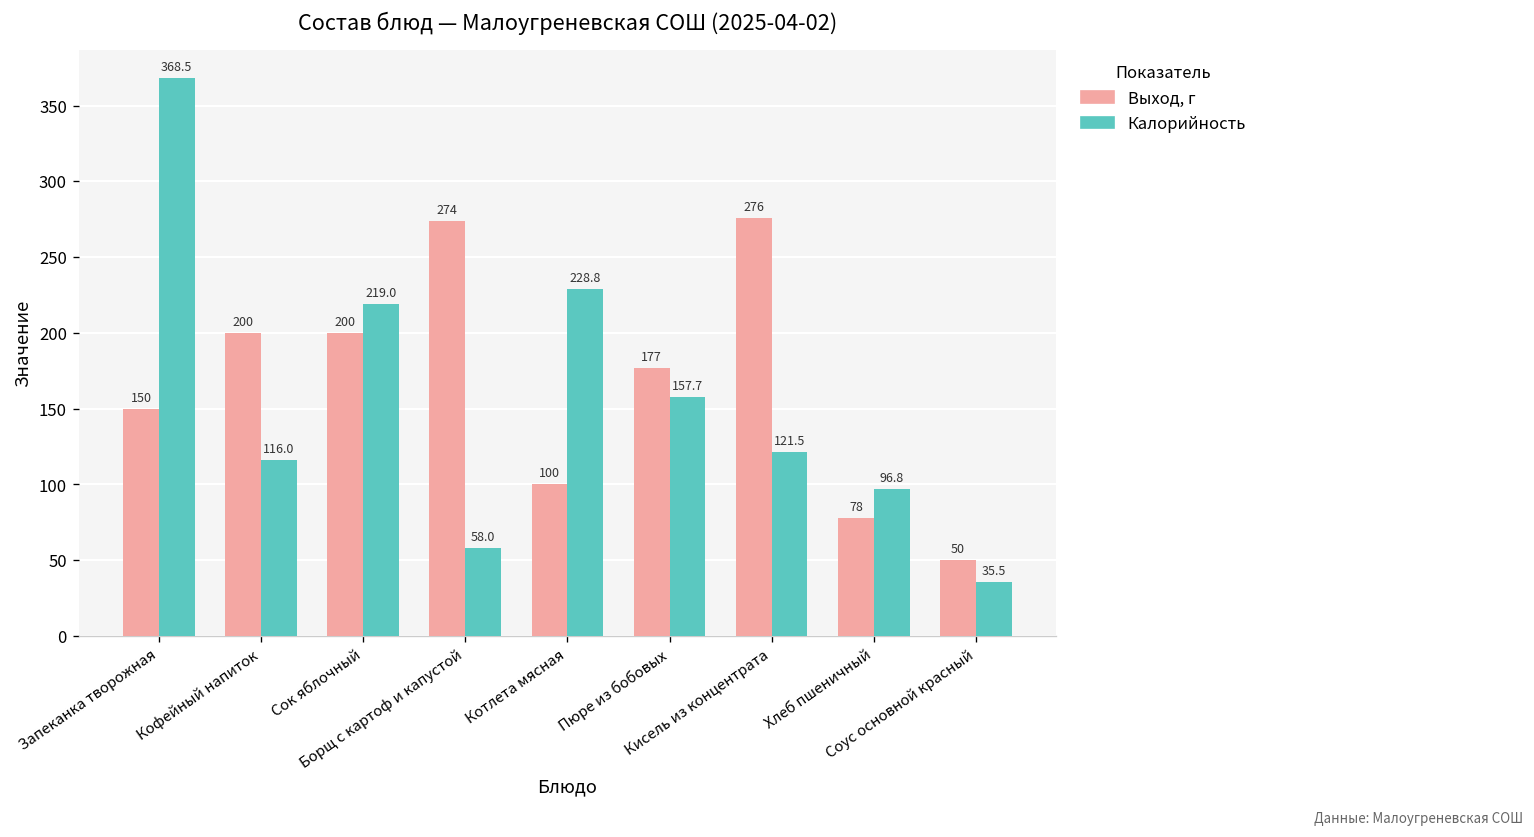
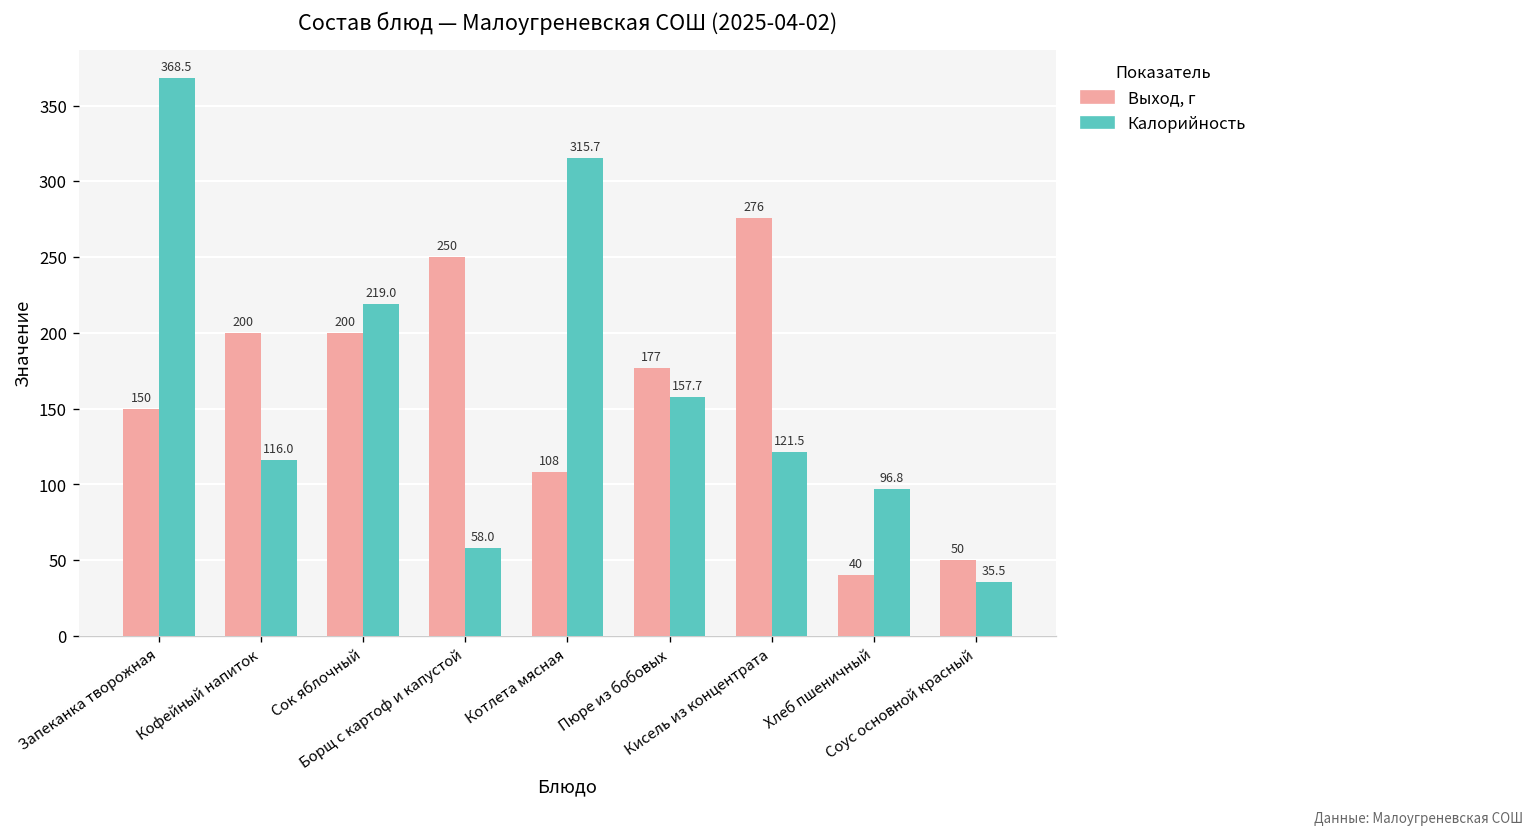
Выход, г, Борщ с картоф и капустой: 274 -> 250
Выход, г, Котлета мясная: 100 -> 108
Калорийность, Котлета мясная: 228.8 -> 315.7
Выход, г, Хлеб пшеничный: 78 -> 40
